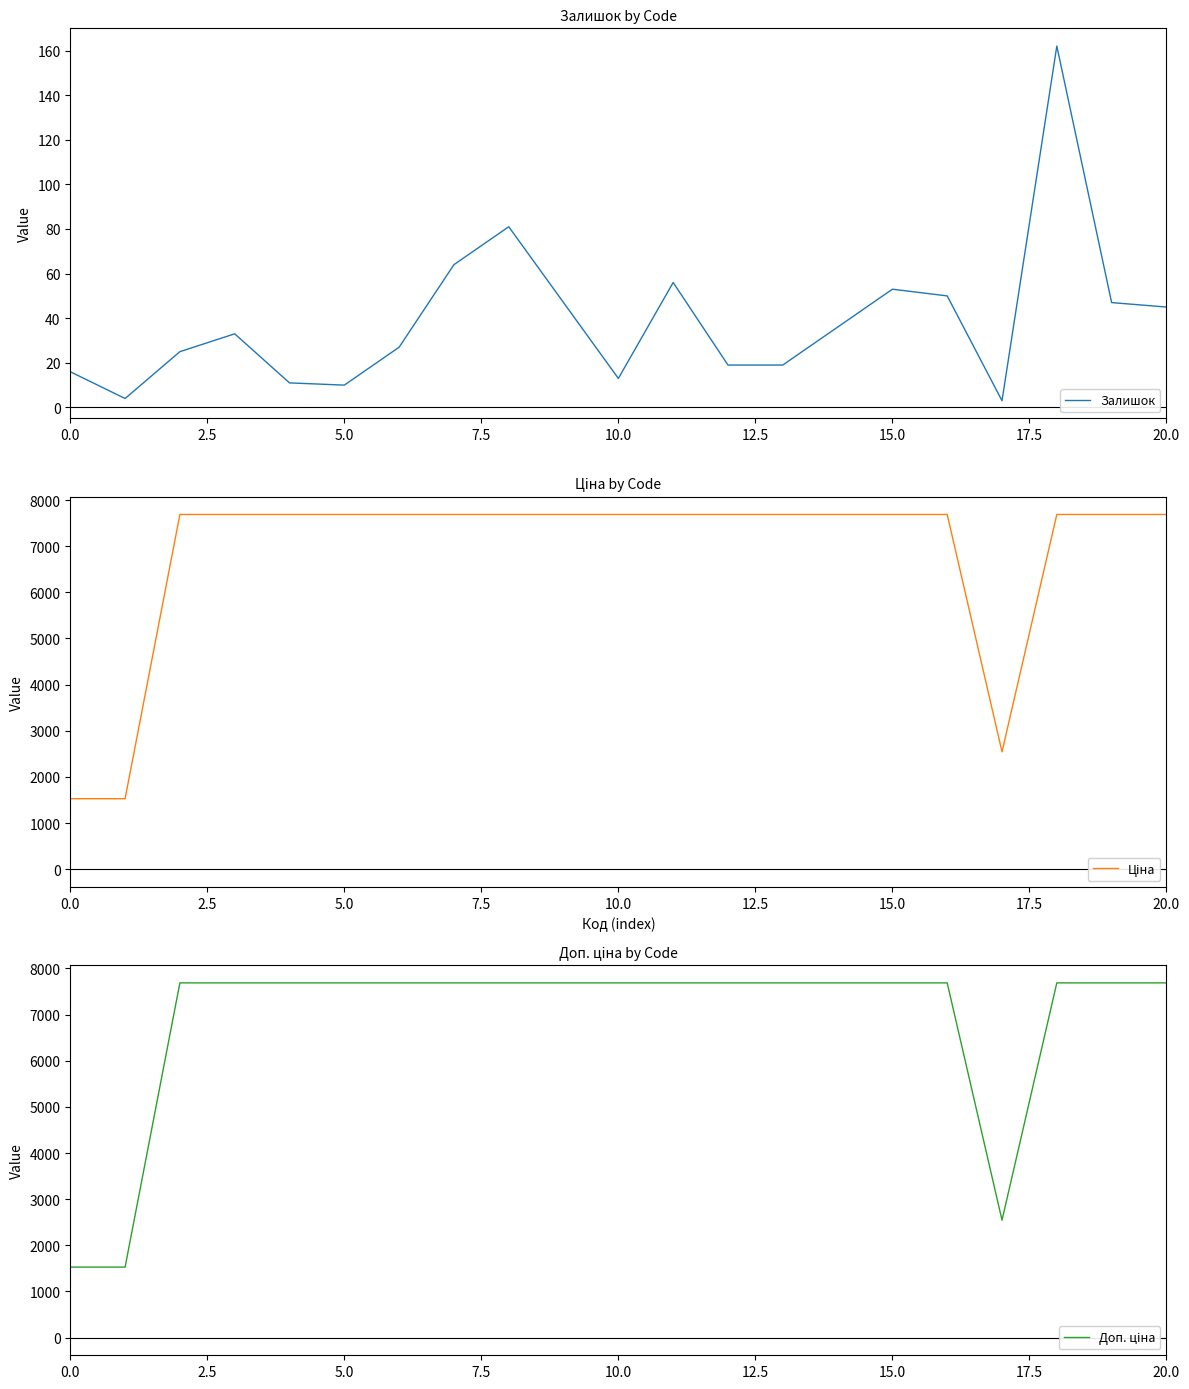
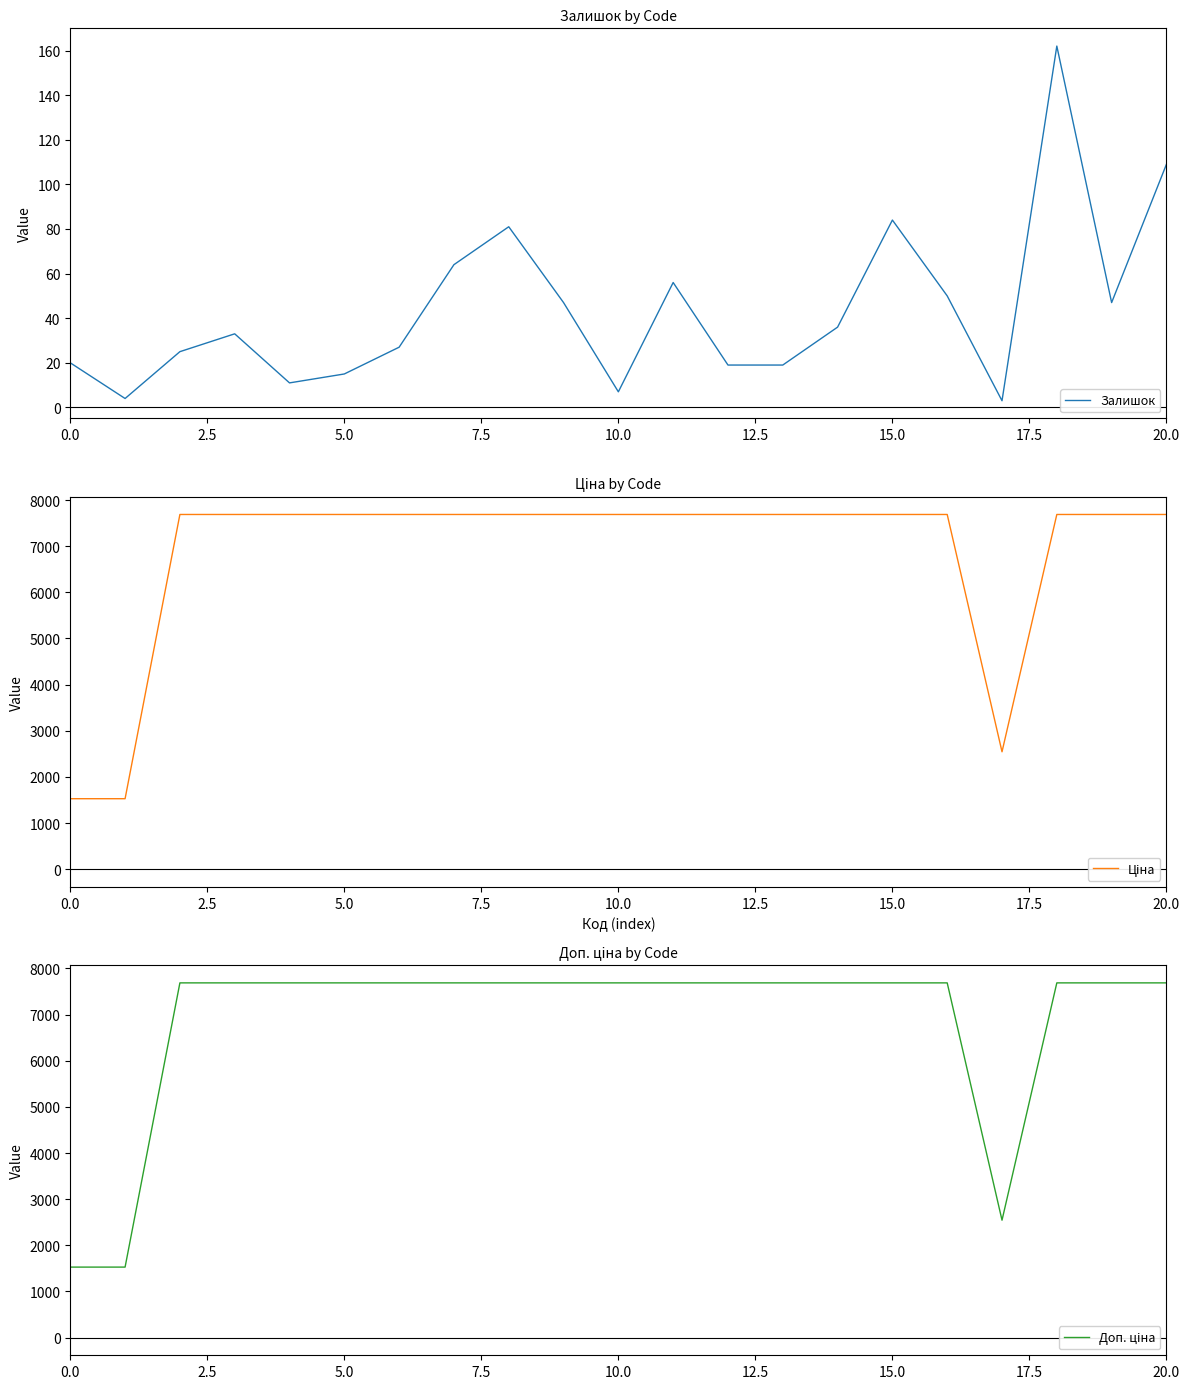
Залишок by Code, 0.0: 16 -> 20
Залишок by Code, 5.0: 10 -> 15
Залишок by Code, 10.0: 13 -> 7
Залишок by Code, 15.0: 53 -> 84
Залишок by Code, 20.0: 45 -> 109
